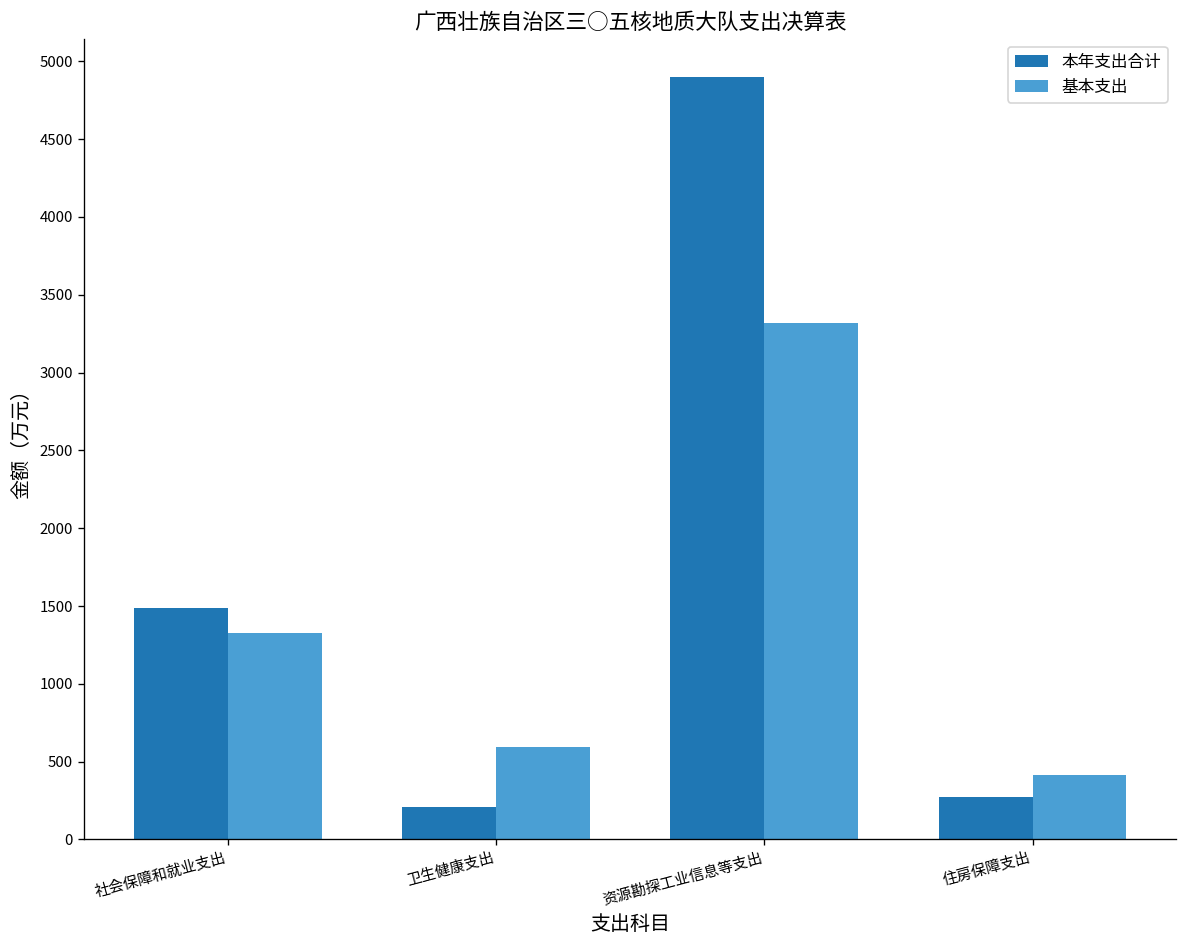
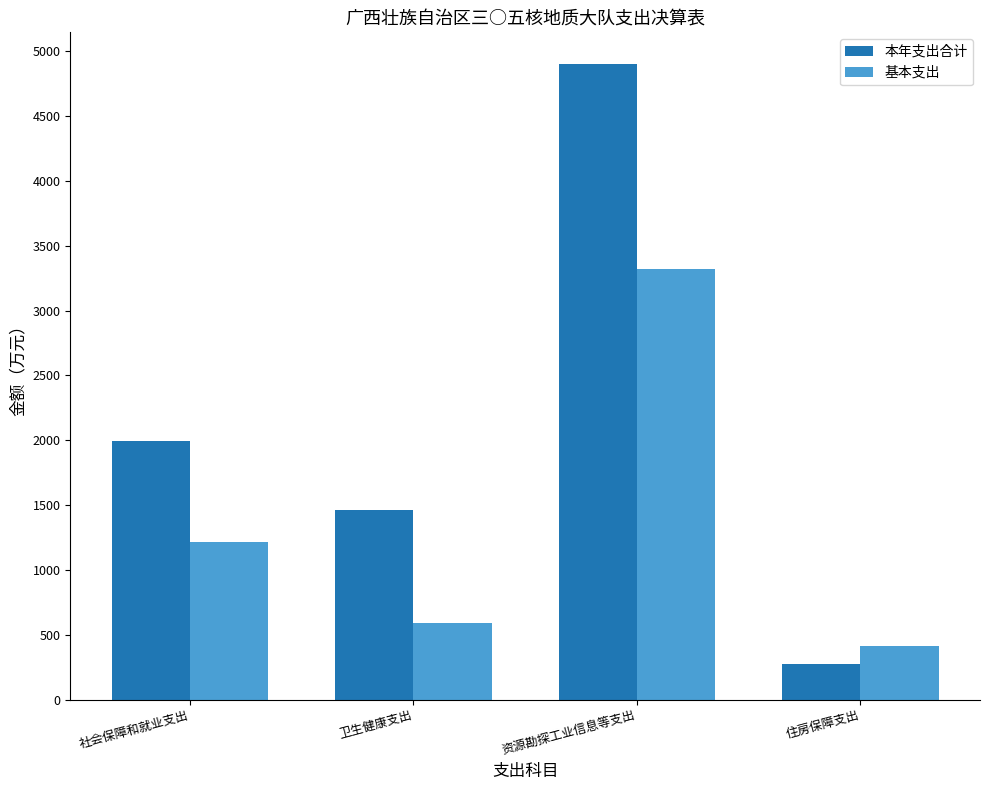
本年支出合计, 社会保障和就业支出: 1490 -> 1990
基本支出, 社会保障和就业支出: 1330 -> 1210
本年支出合计, 卫生健康支出: 210 -> 1460
